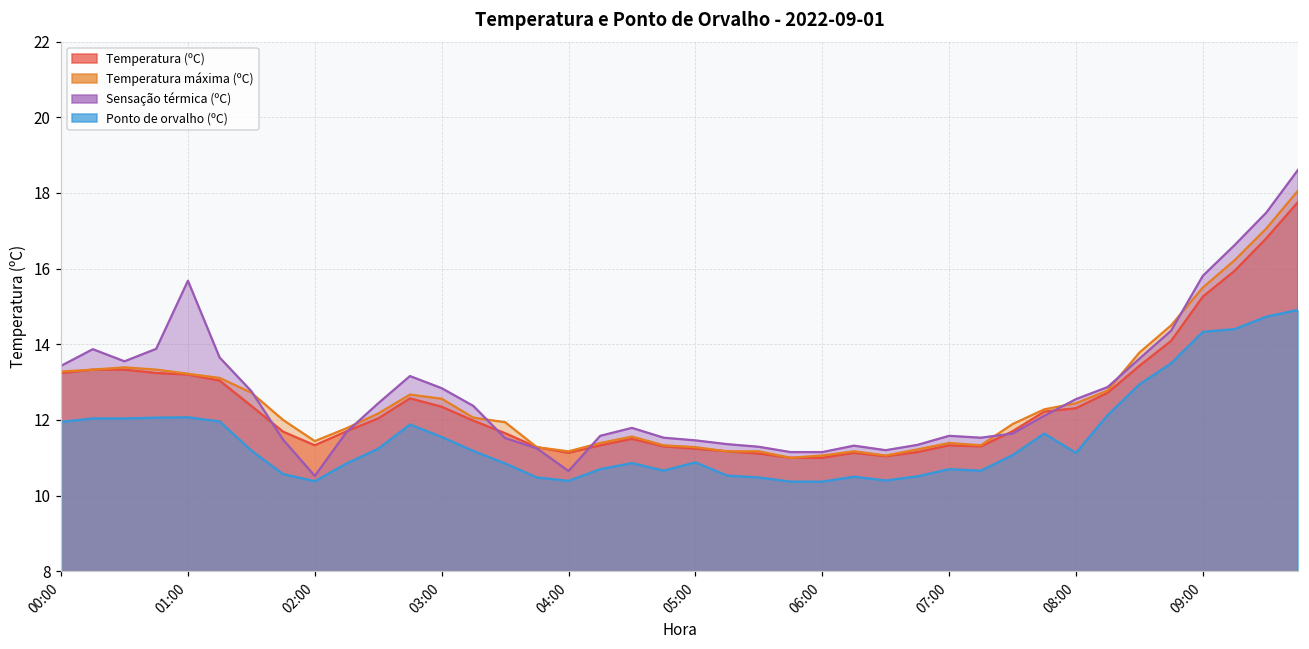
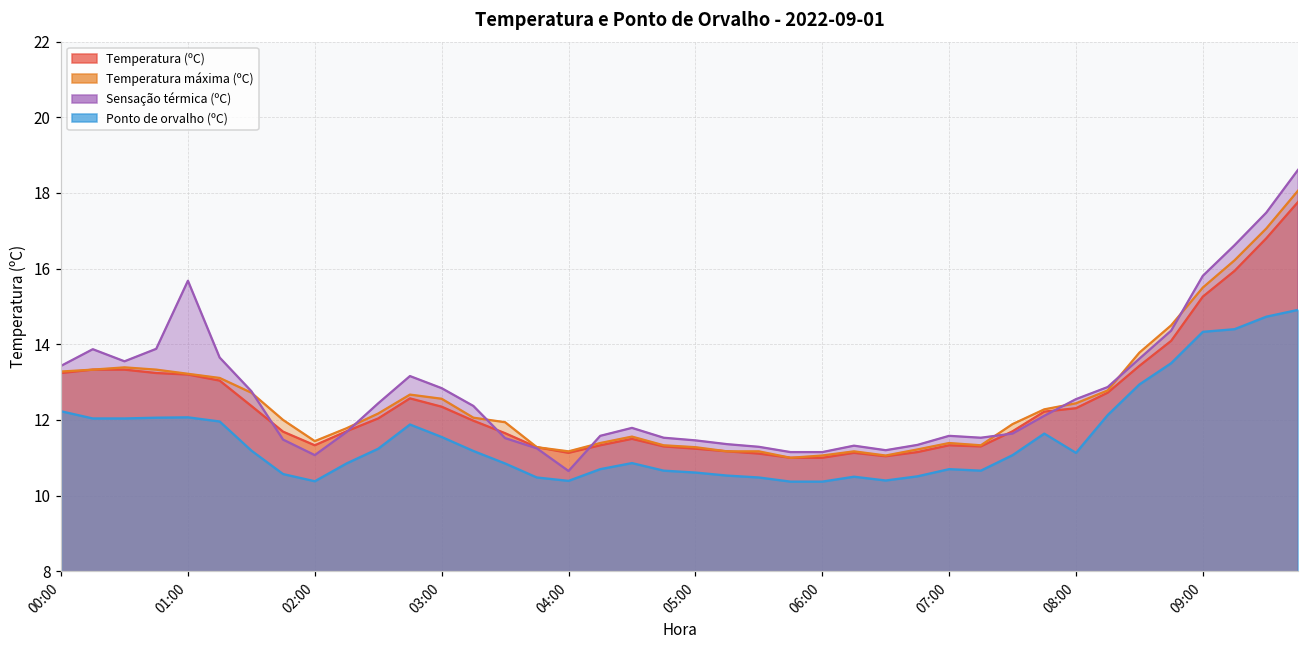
Ponto de orvalho (ºC), 00:00: 12.0 -> 12.2
Sensação térmica (ºC), 02:00: 10.5 -> 11.1
Ponto de orvalho (ºC), 05:00: 10.9 -> 10.6
